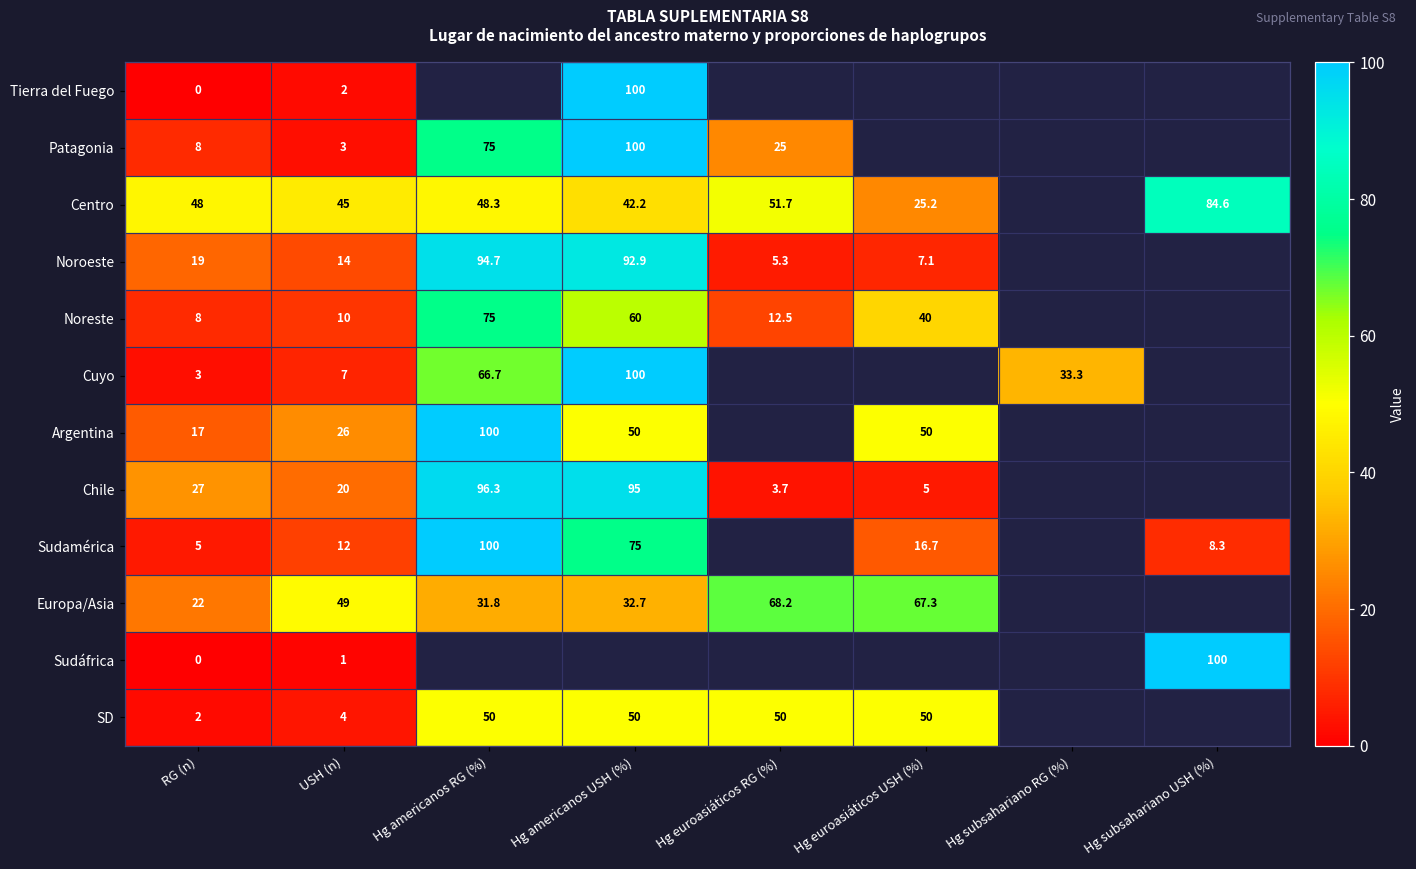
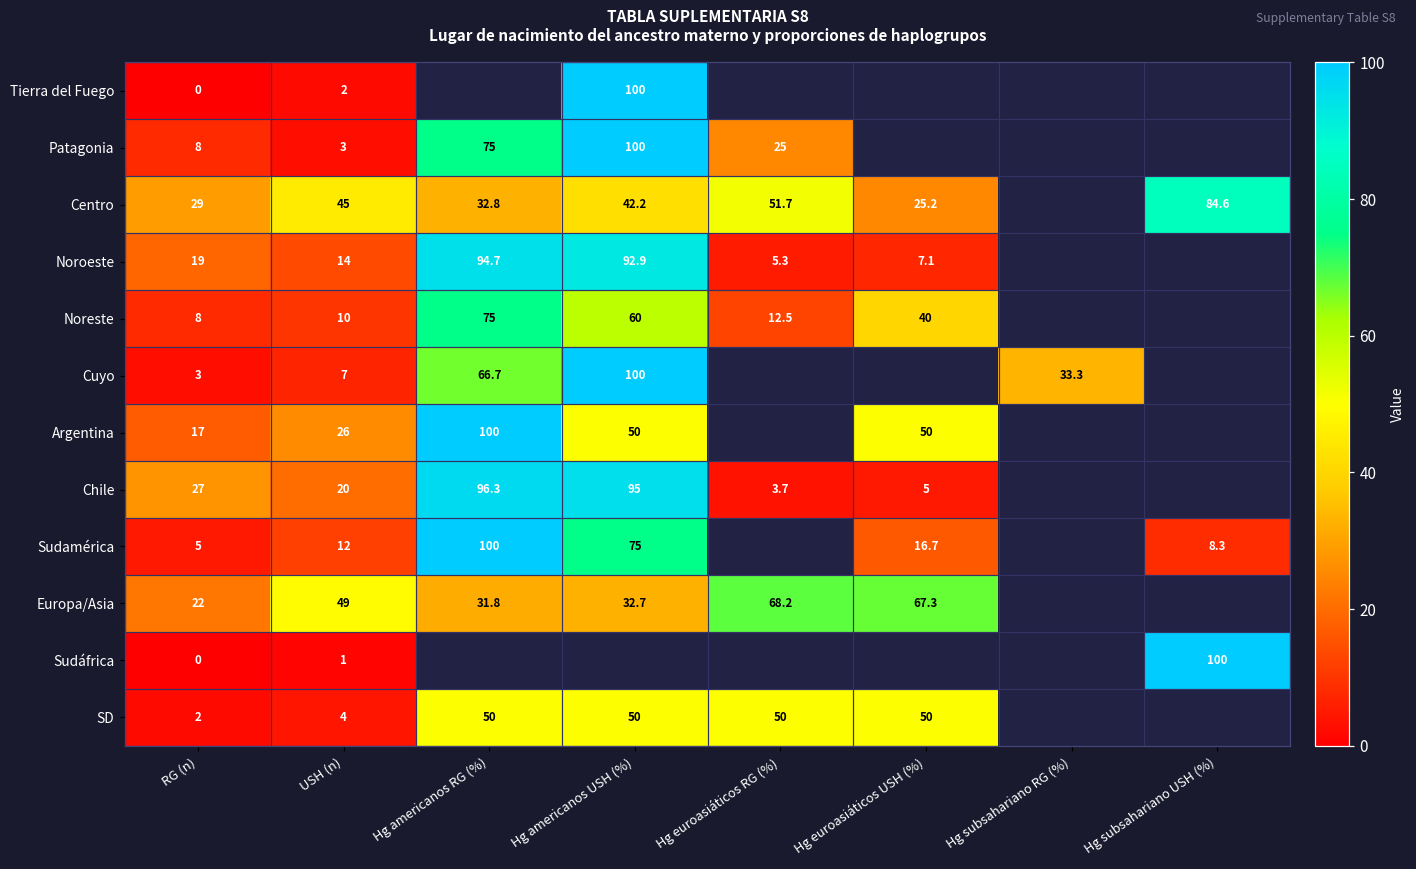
Centro, RG (n): 48 -> 29
Centro, Hg americanos RG (%): 48.3 -> 32.8
